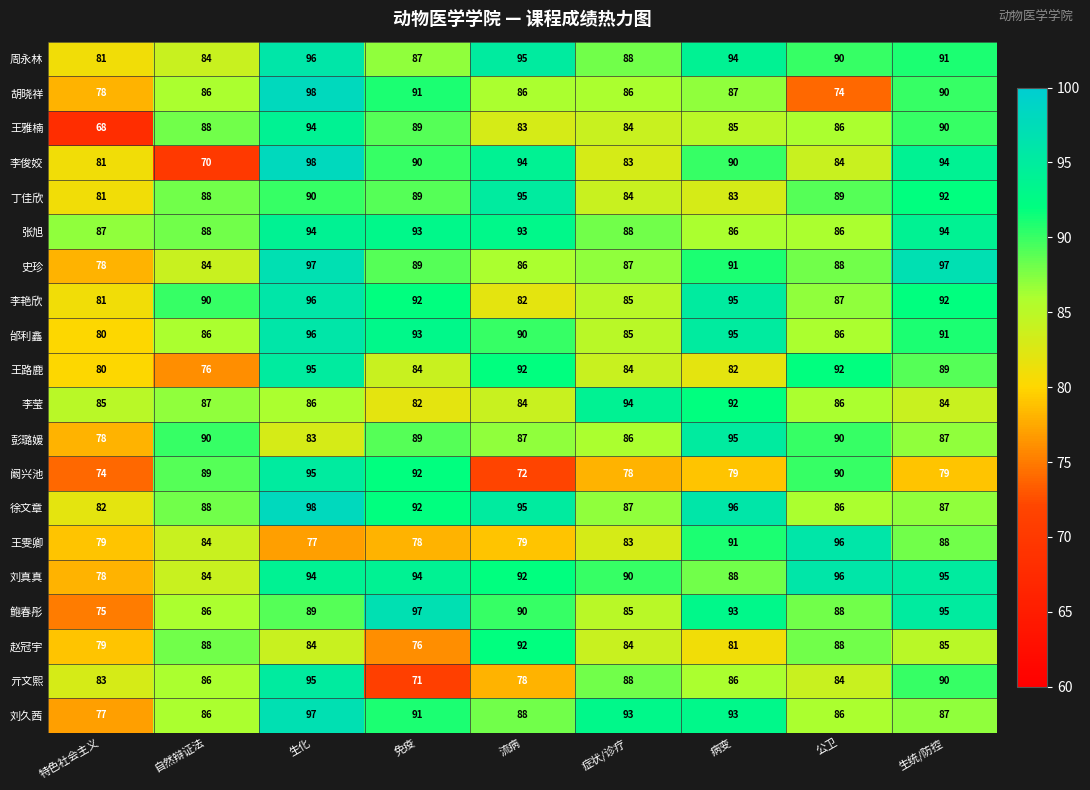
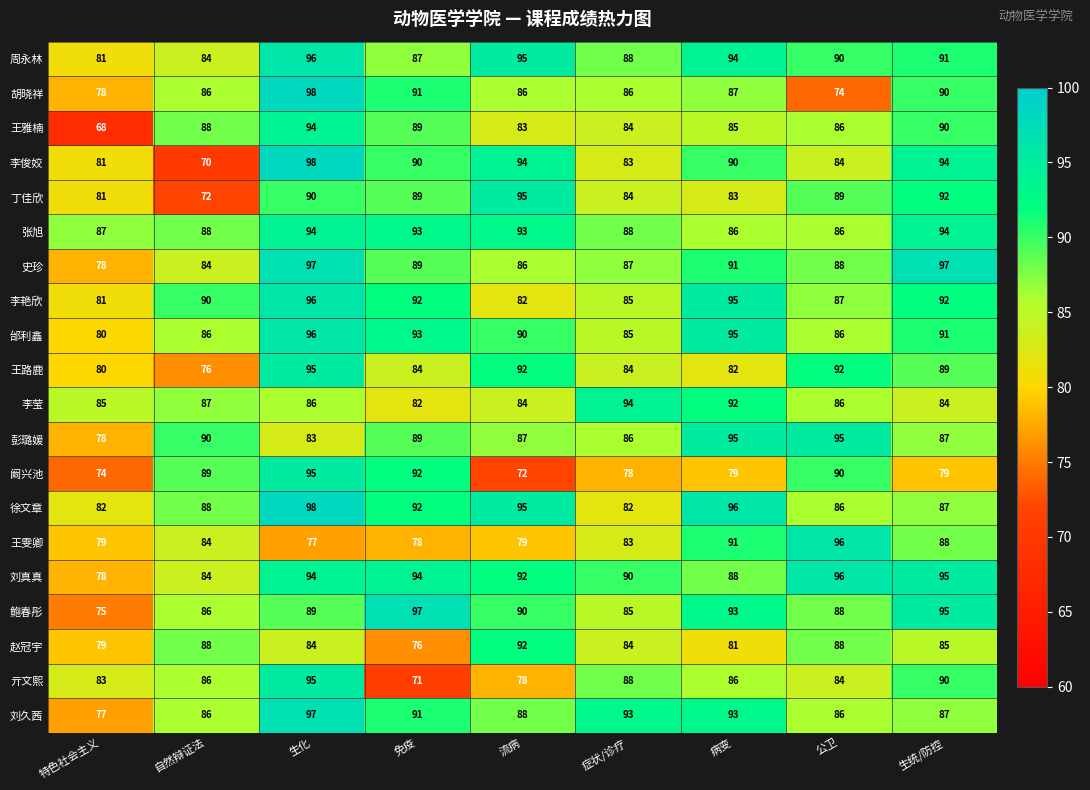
丁佳欣, 自然辩证法: 88 -> 72
彭璐媛, 公卫: 90 -> 95
徐文章, 症状/诊疗: 87 -> 82
